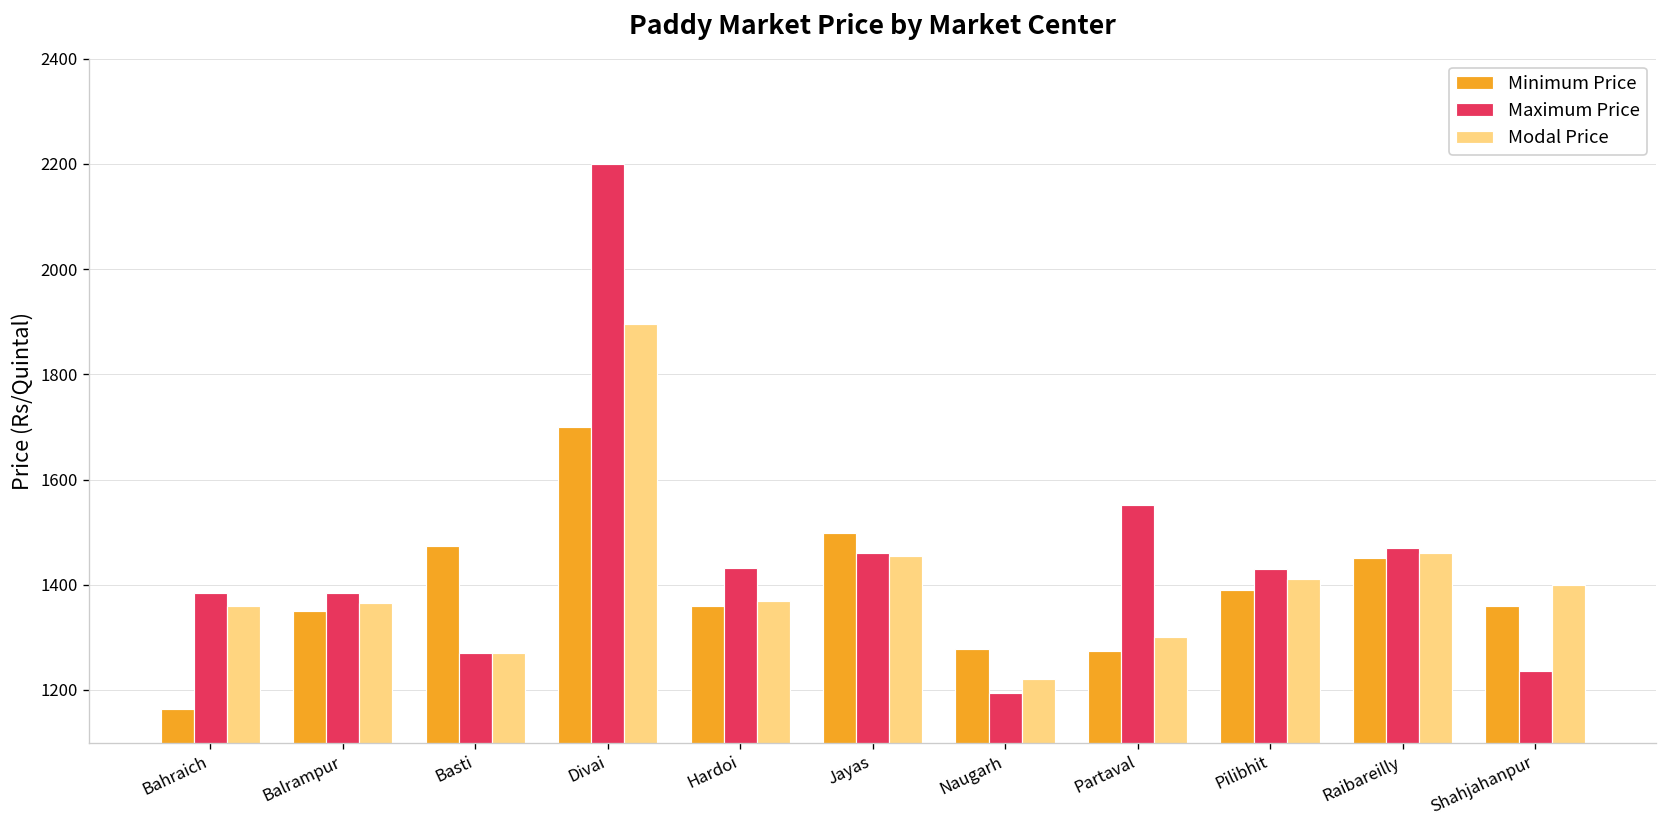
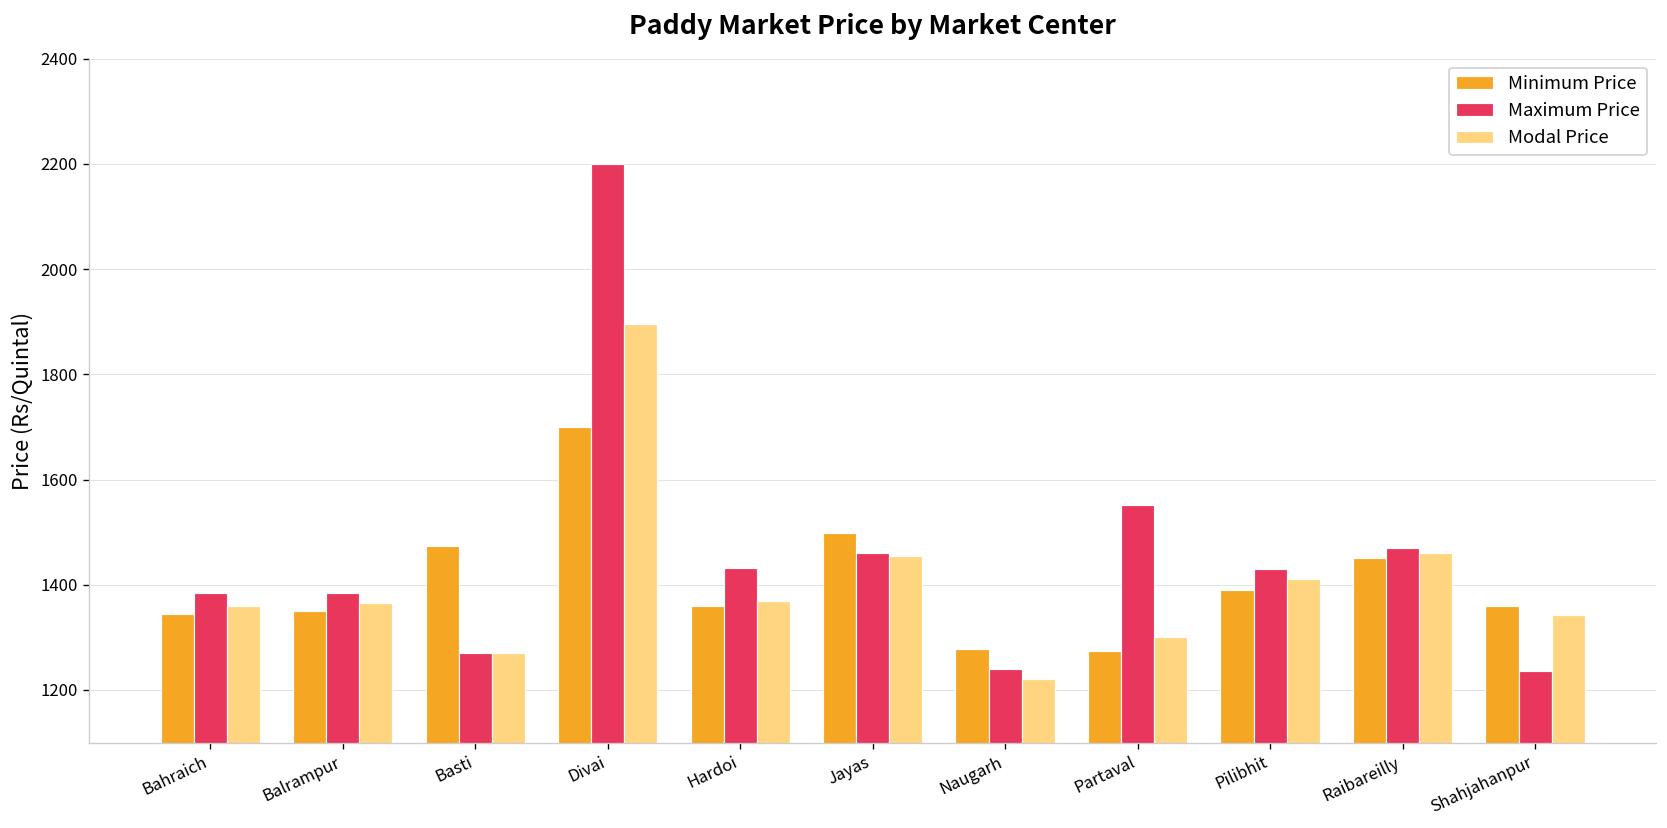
Minimum Price, Bahraich: 1160 -> 1350
Maximum Price, Naugarh: 1190 -> 1240
Modal Price, Shahjahanpur: 1400 -> 1340
